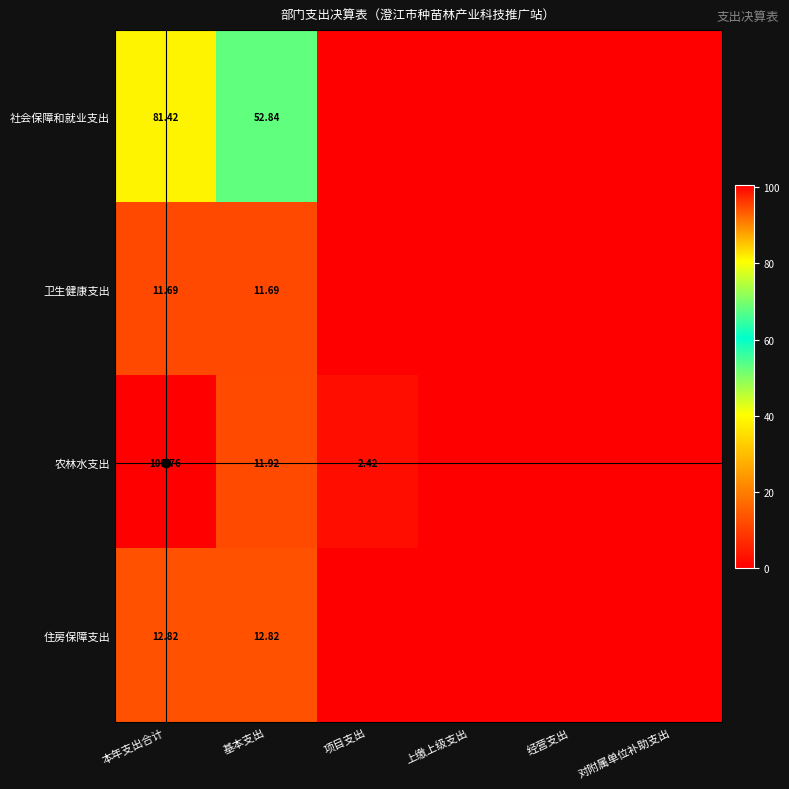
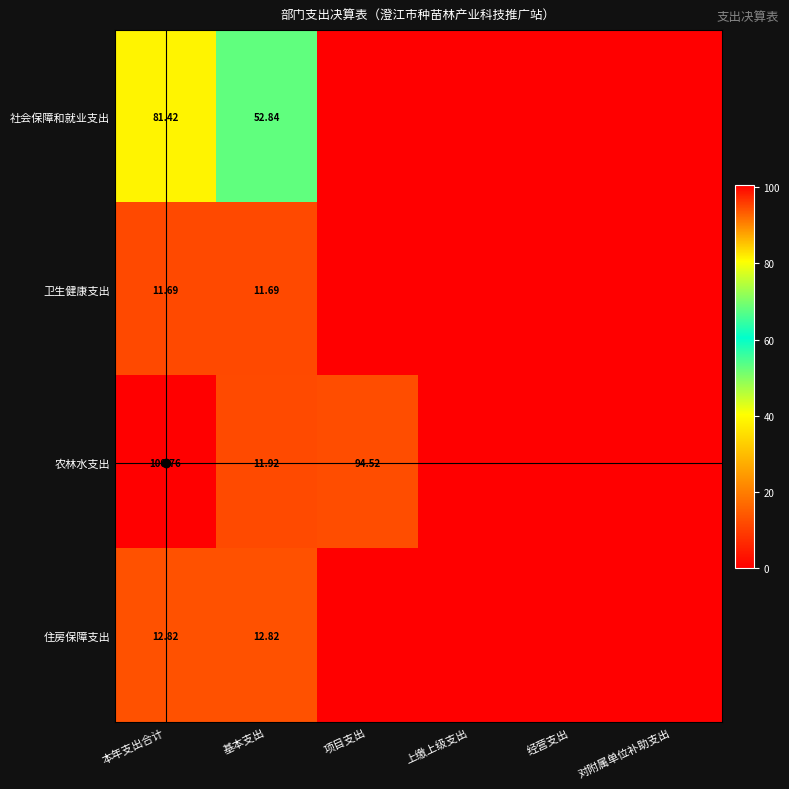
农林水支出, 项目支出: 2.42 -> 94.52
